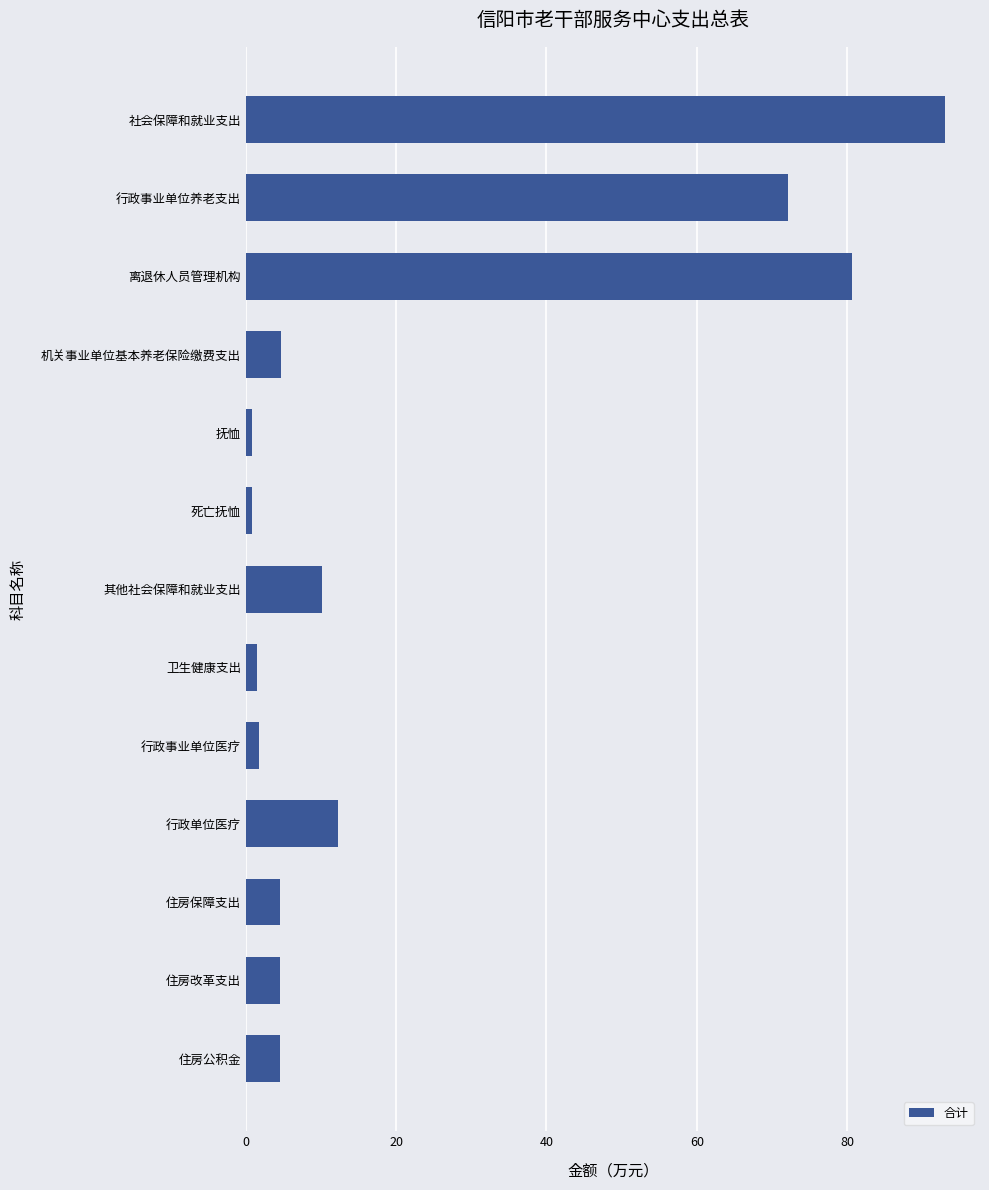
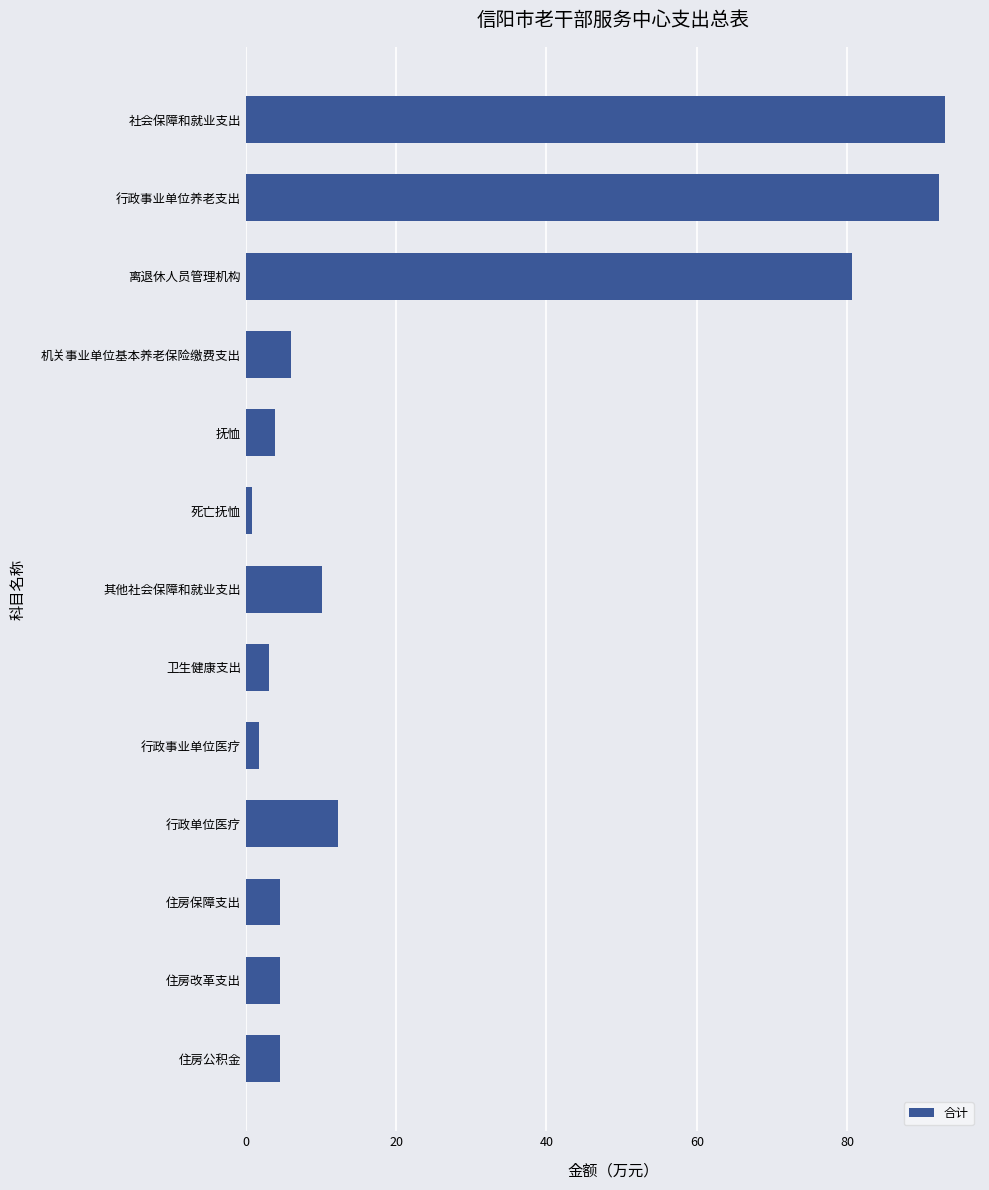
行政事业单位养老支出: 72 -> 92
机关事业单位基本养老保险缴费支出: 5 -> 6
抚恤: 1 -> 4
卫生健康支出: 2 -> 3
